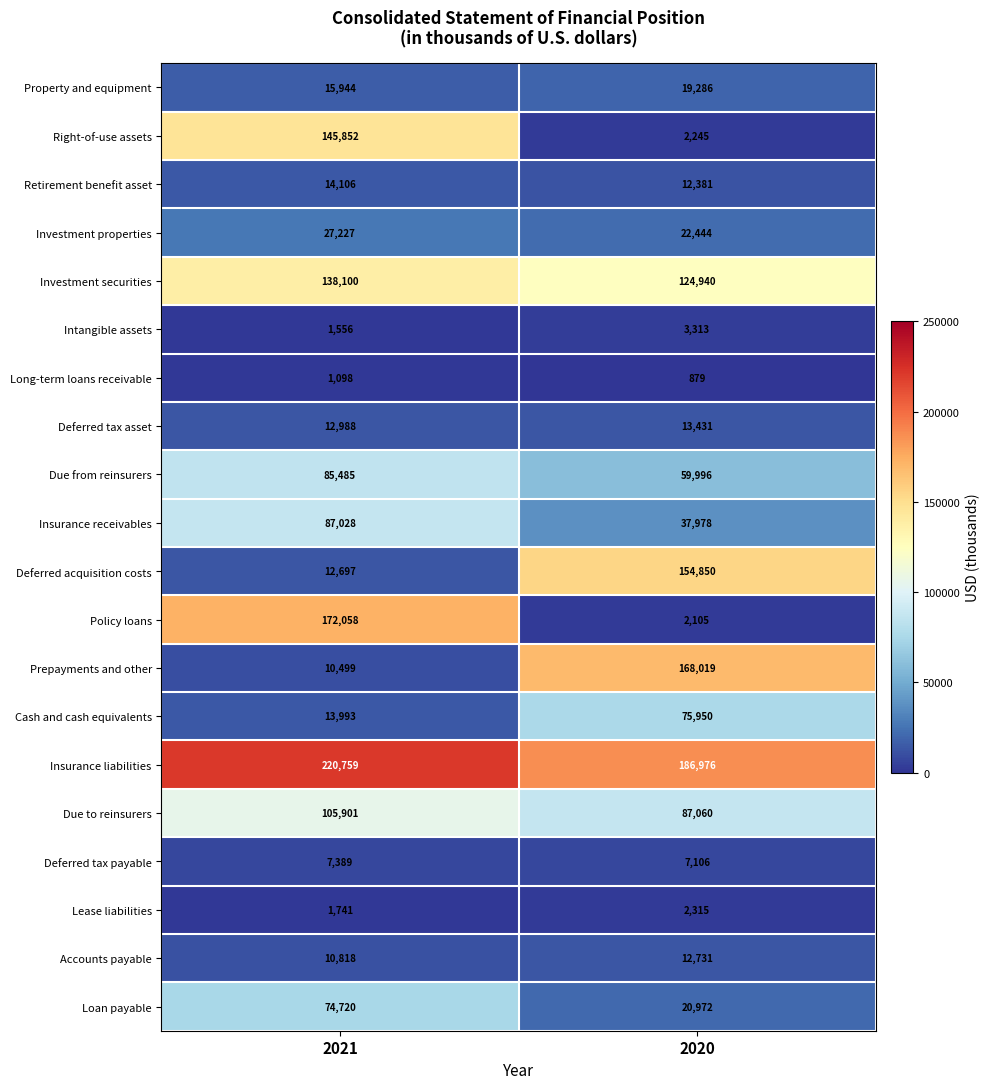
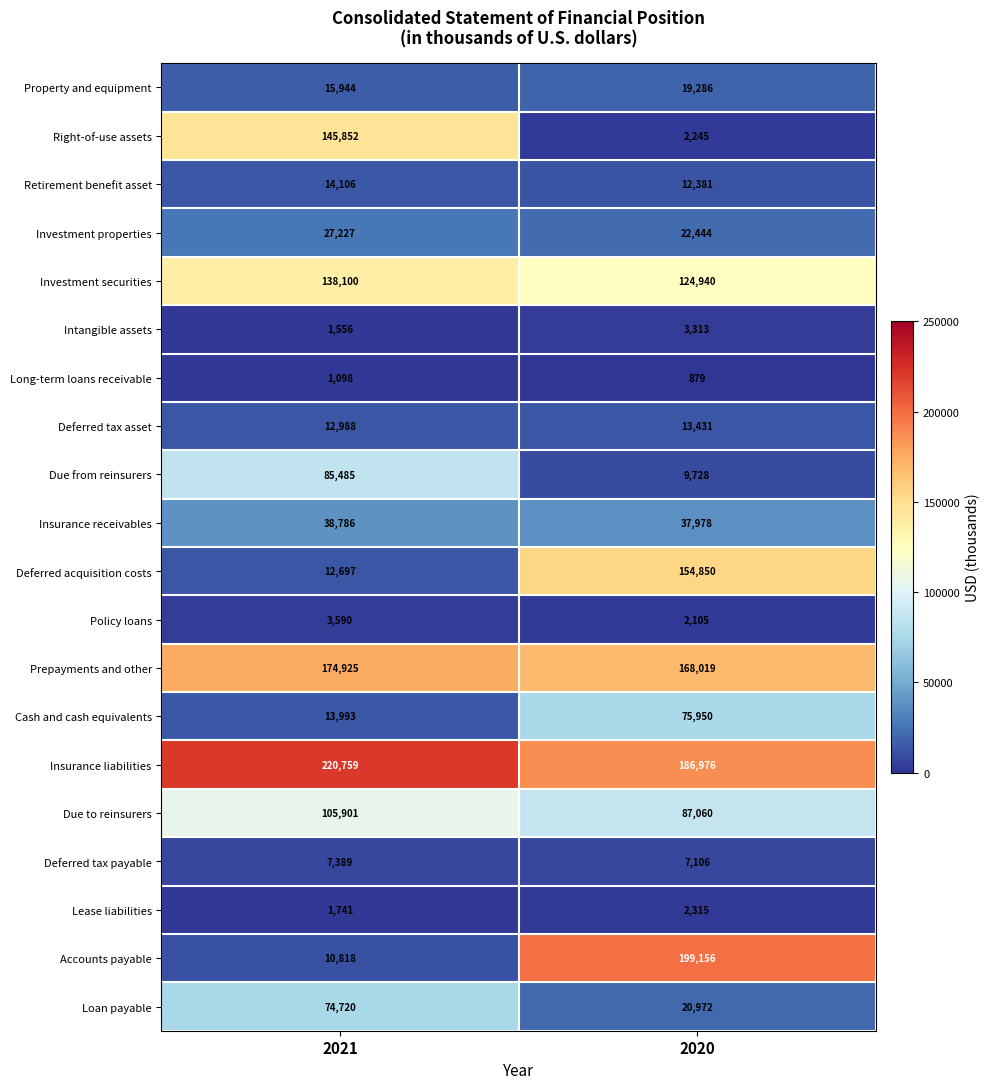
Due from reinsurers, 2020: 59,996 -> 9,728
Insurance receivables, 2021: 87,028 -> 38,786
Policy loans, 2021: 172,058 -> 3,590
Prepayments and other, 2021: 10,499 -> 174,925
Accounts payable, 2020: 12,731 -> 199,156
